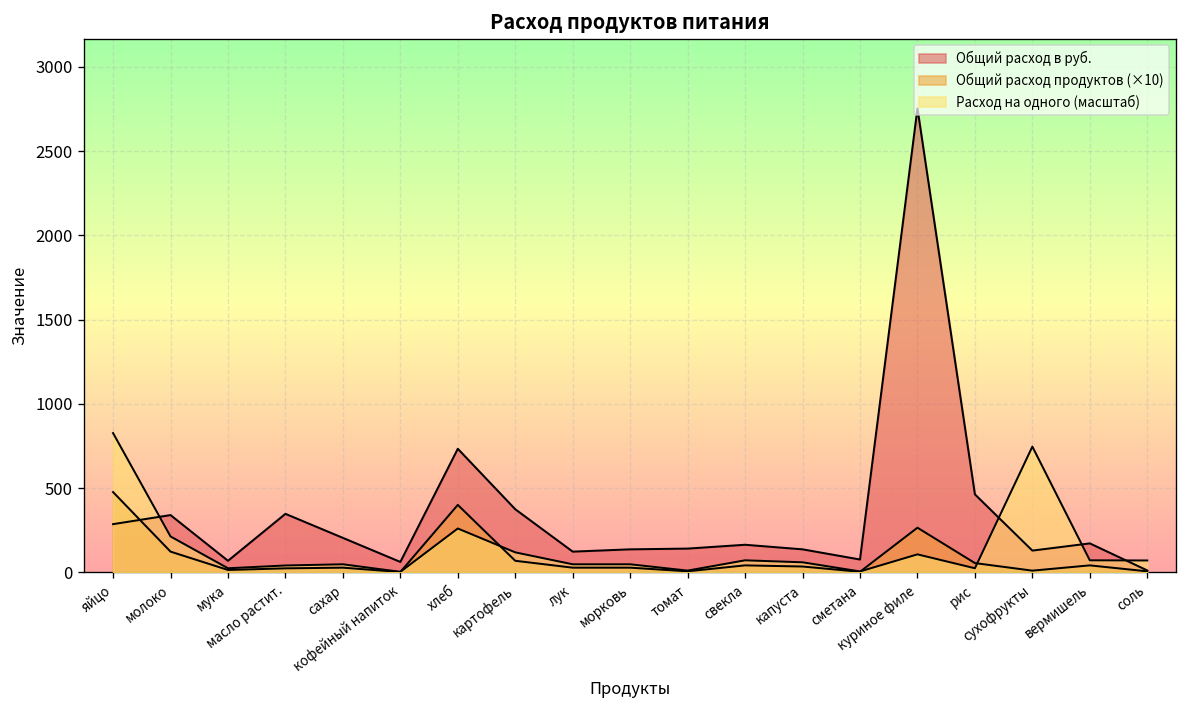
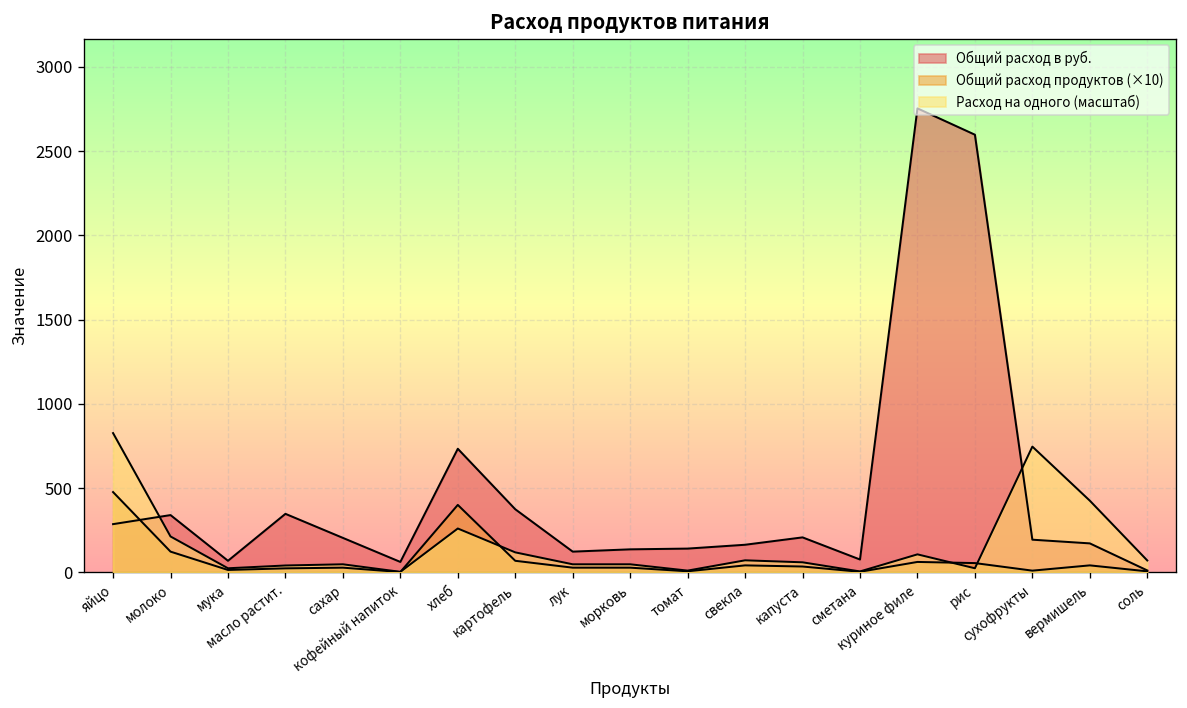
Общий расход в руб., капуста: 140 -> 210
Общий расход продуктов (×10), куриное филе: 260 -> 60
Общий расход в руб., рис: 460 -> 2600
Общий расход в руб., сухофрукты: 130 -> 190
Расход на одного (масштаб), вермишель: 70 -> 420
